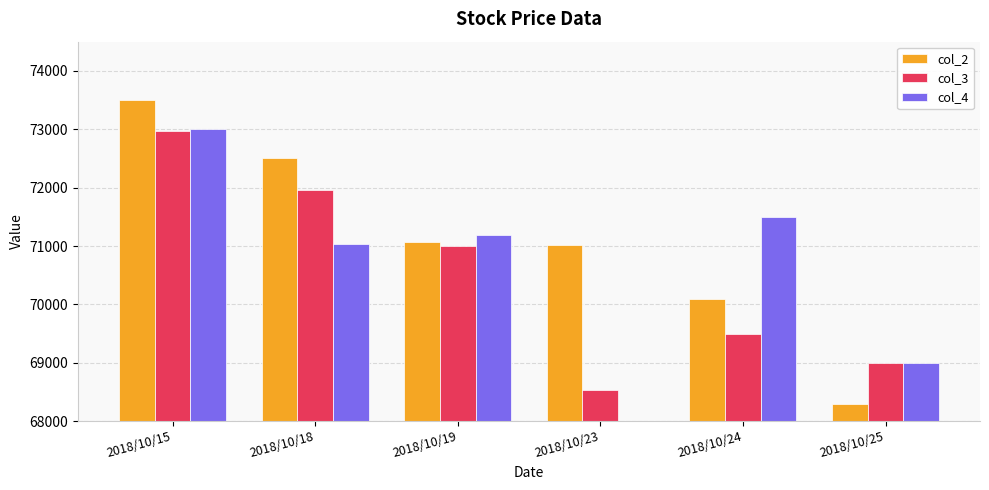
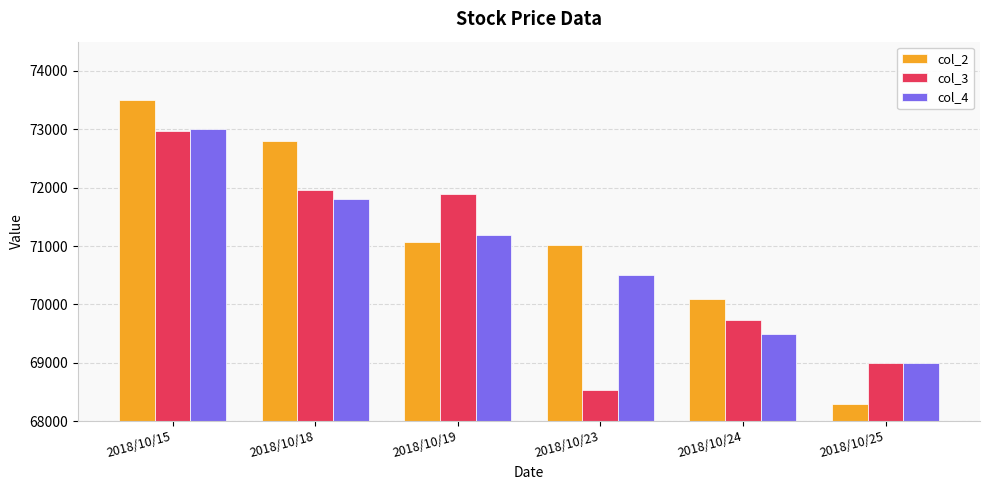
col_2, 2018/10/18: 72500 -> 72800
col_4, 2018/10/18: 71000 -> 71800
col_3, 2018/10/19: 71000 -> 71900
col_4, 2018/10/23: 68000 -> 70500
col_3, 2018/10/24: 69500 -> 69700
col_4, 2018/10/24: 71500 -> 69500
